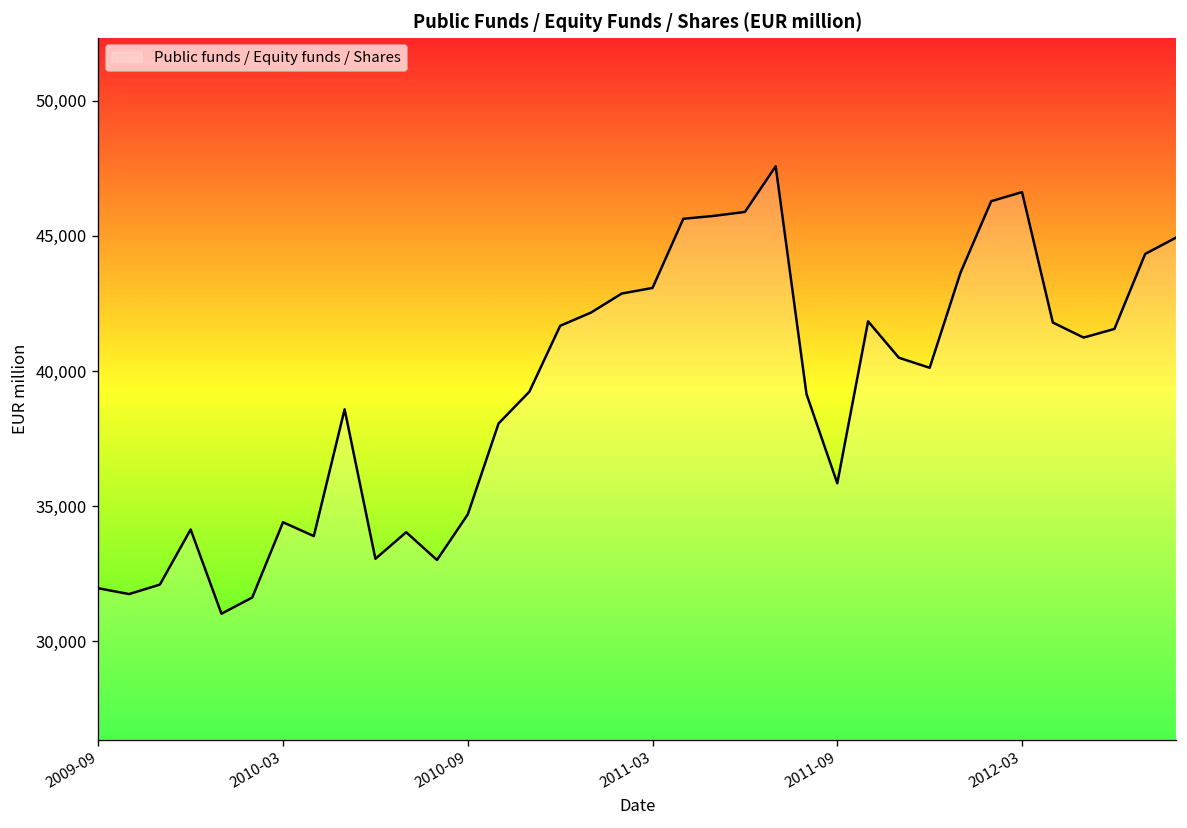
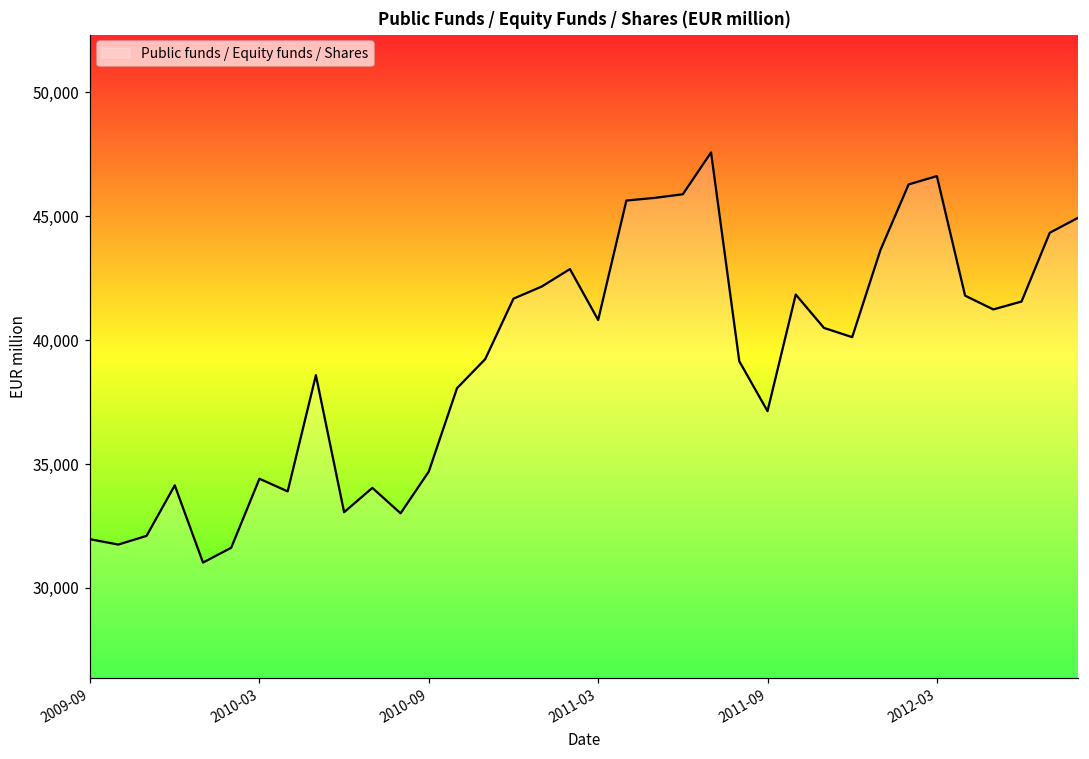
2011-03: 43,100 -> 40,800
2011-09: 35,800 -> 37,100
